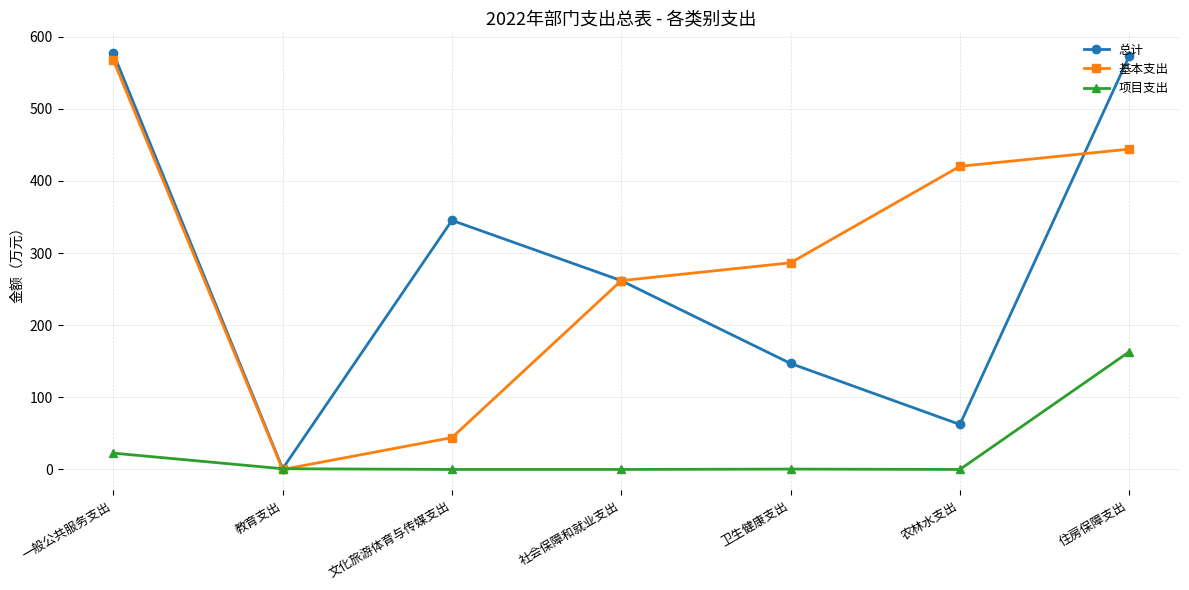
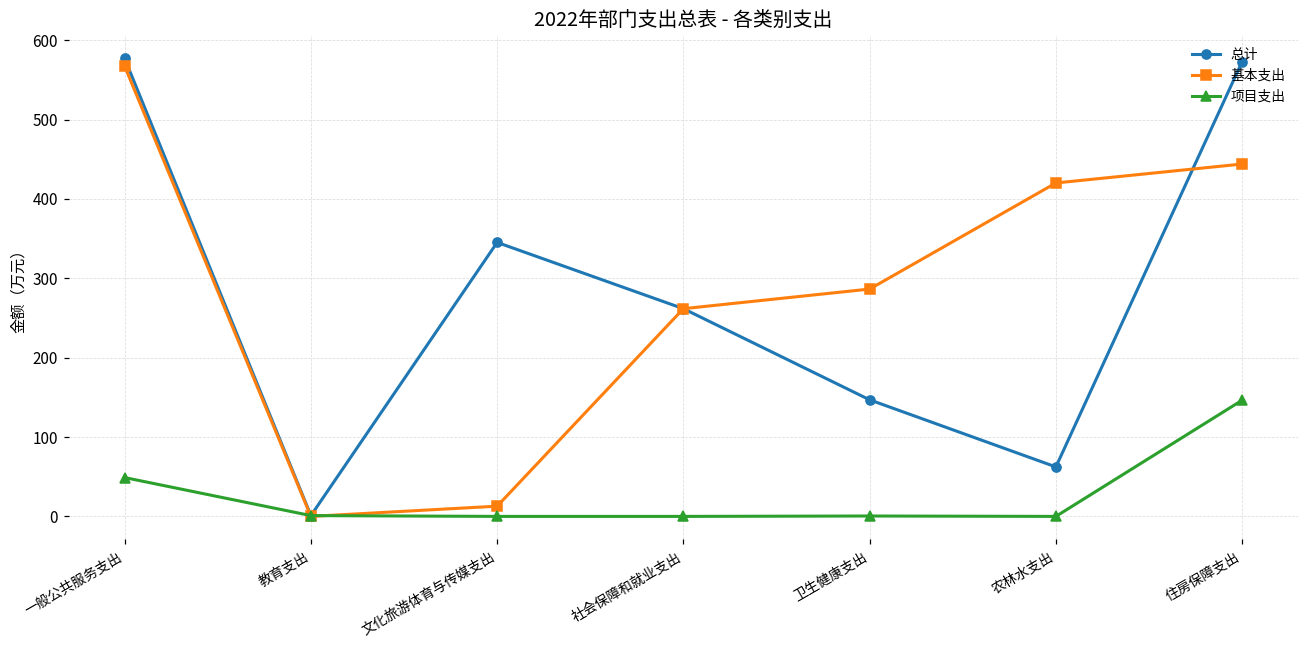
项目支出, 一般公共服务支出: 20 -> 50
基本支出, 文化旅游体育与传媒支出: 40 -> 10
项目支出, 住房保障支出: 160 -> 150
